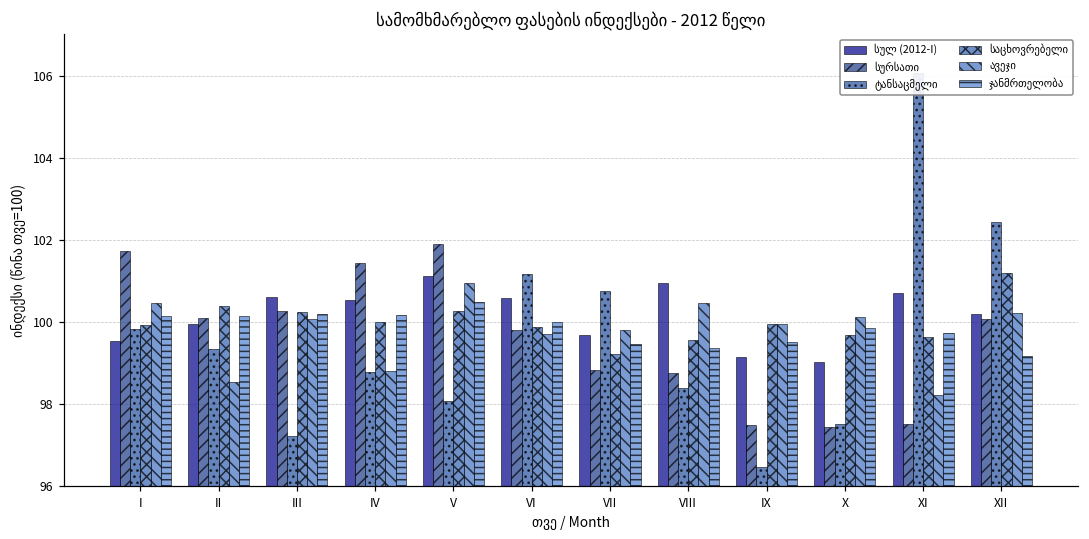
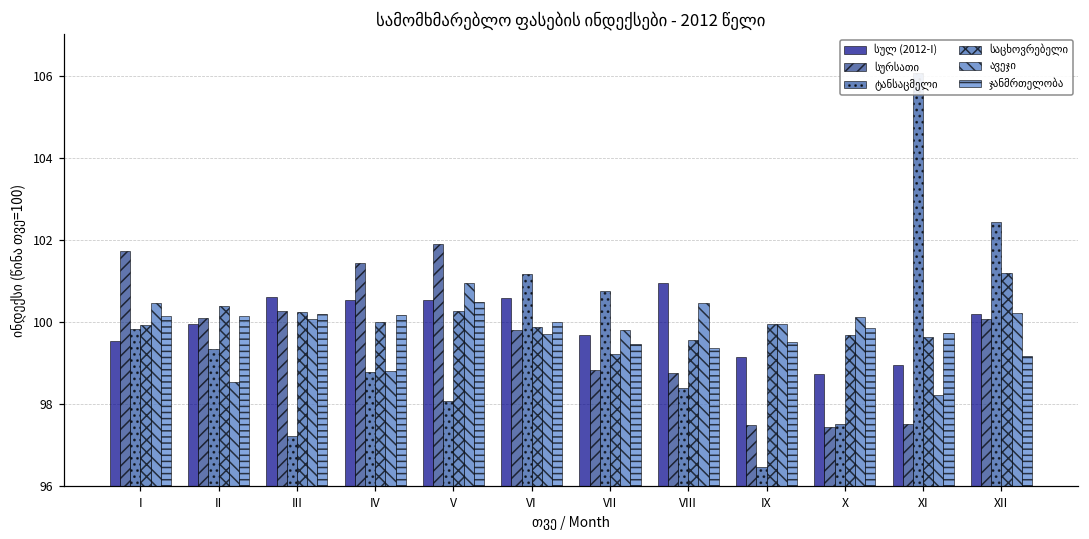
სულ (2012-I), V: 101.1 -> 100.5
სულ (2012-I), X: 99.0 -> 98.7
სულ (2012-I), XI: 100.7 -> 99.0
